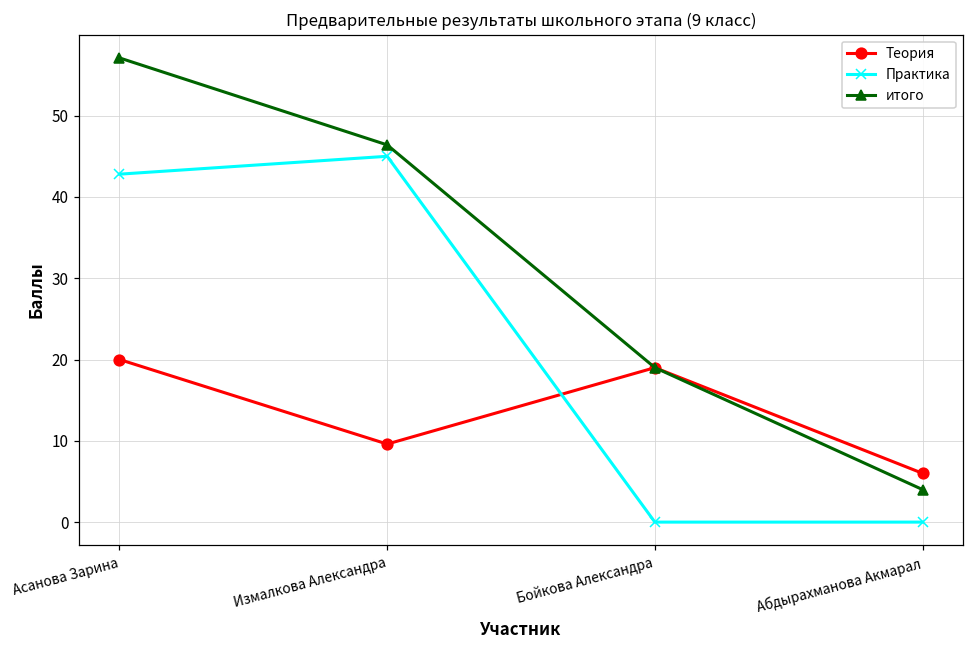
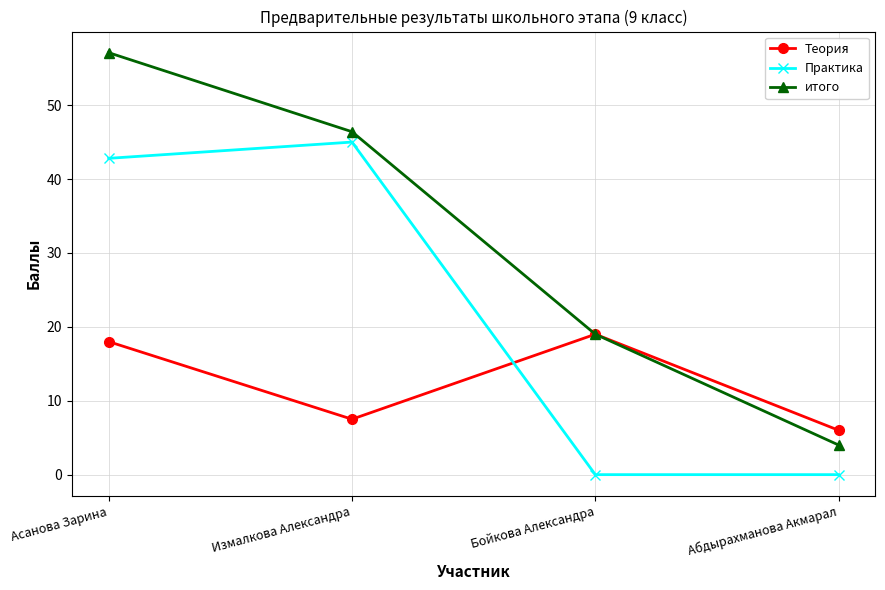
Теория, Асанова Зарина: 20 -> 18
Теория, Измалкова Александра: 10 -> 8
